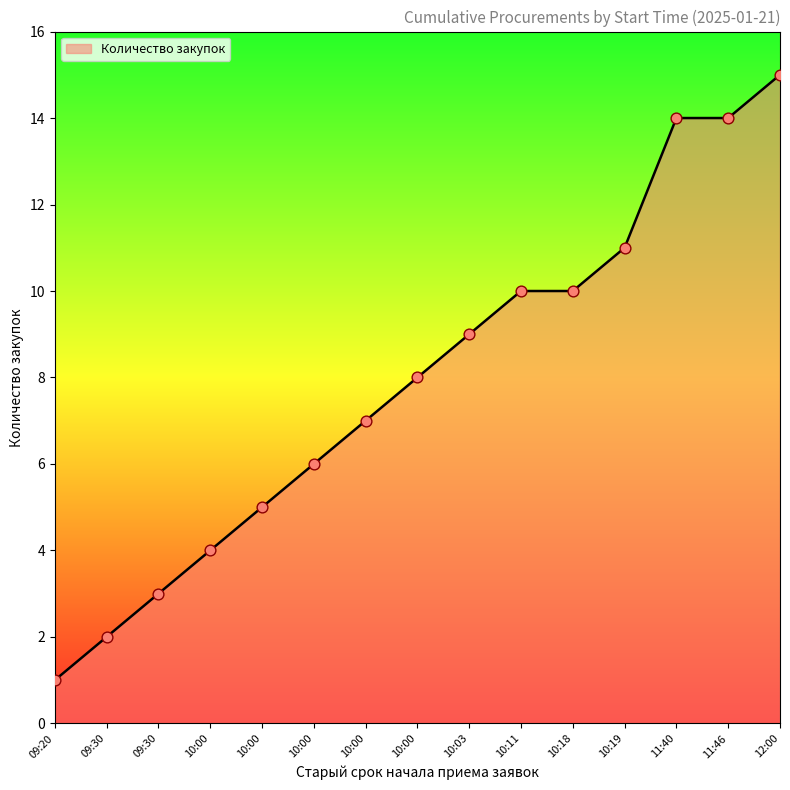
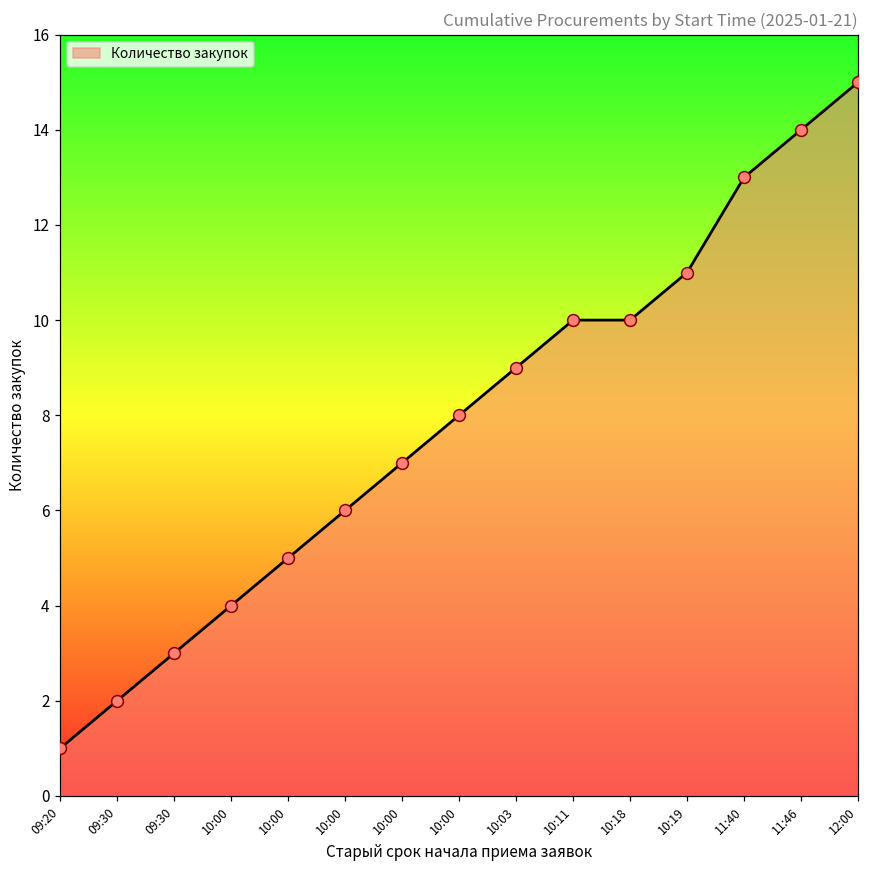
11:40: 14 -> 13
